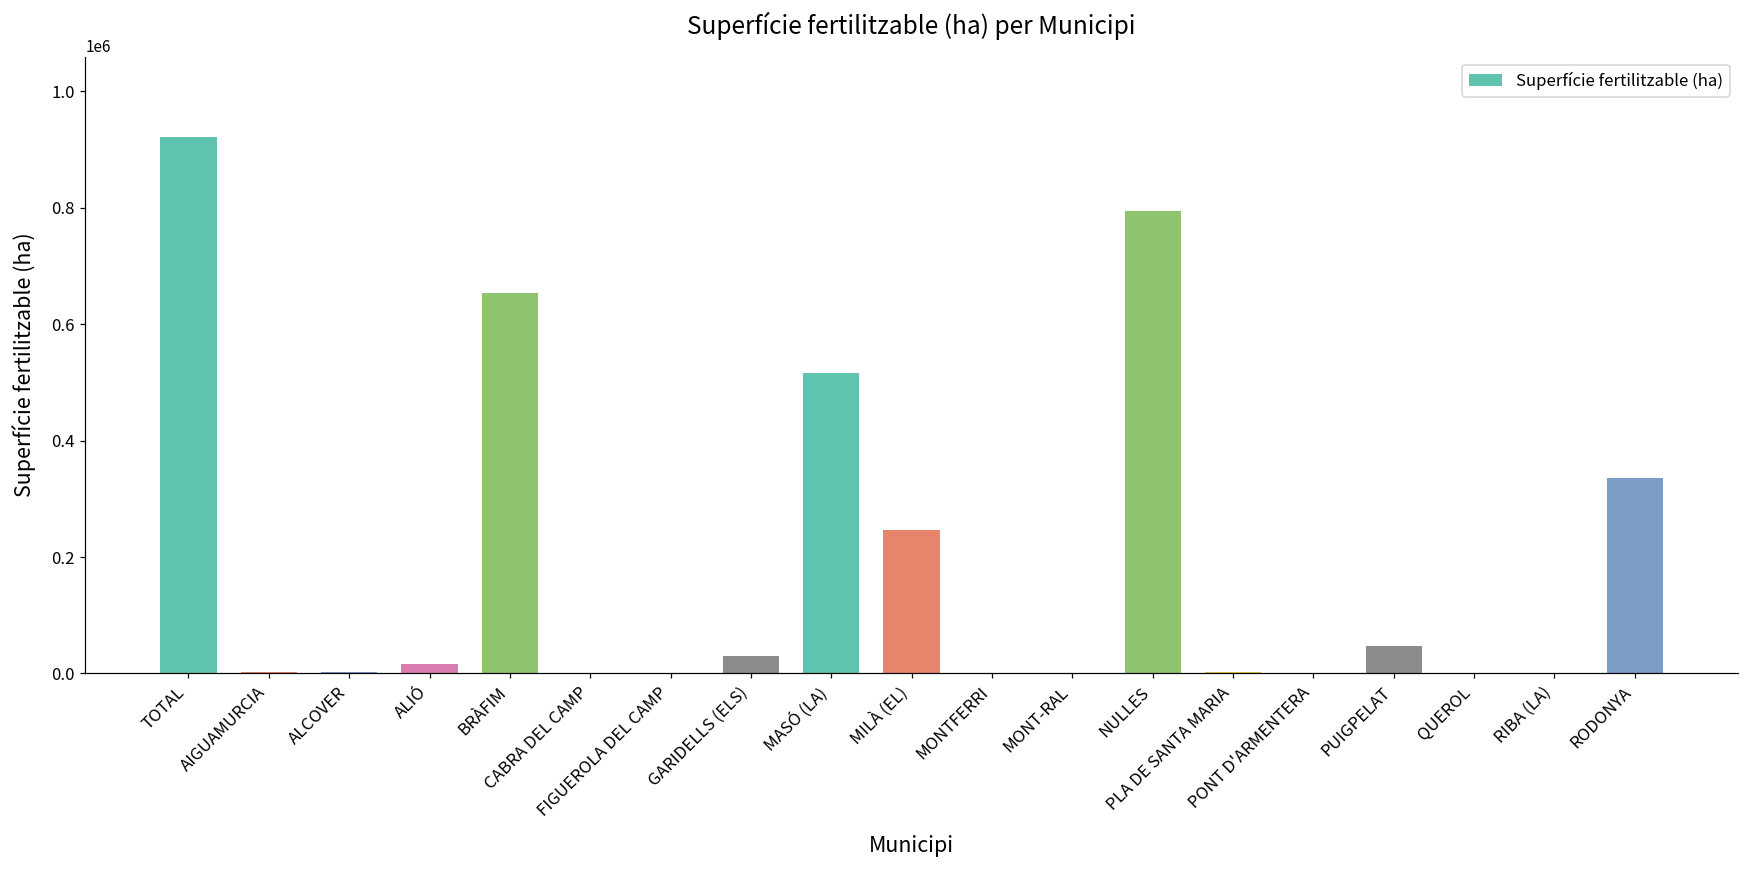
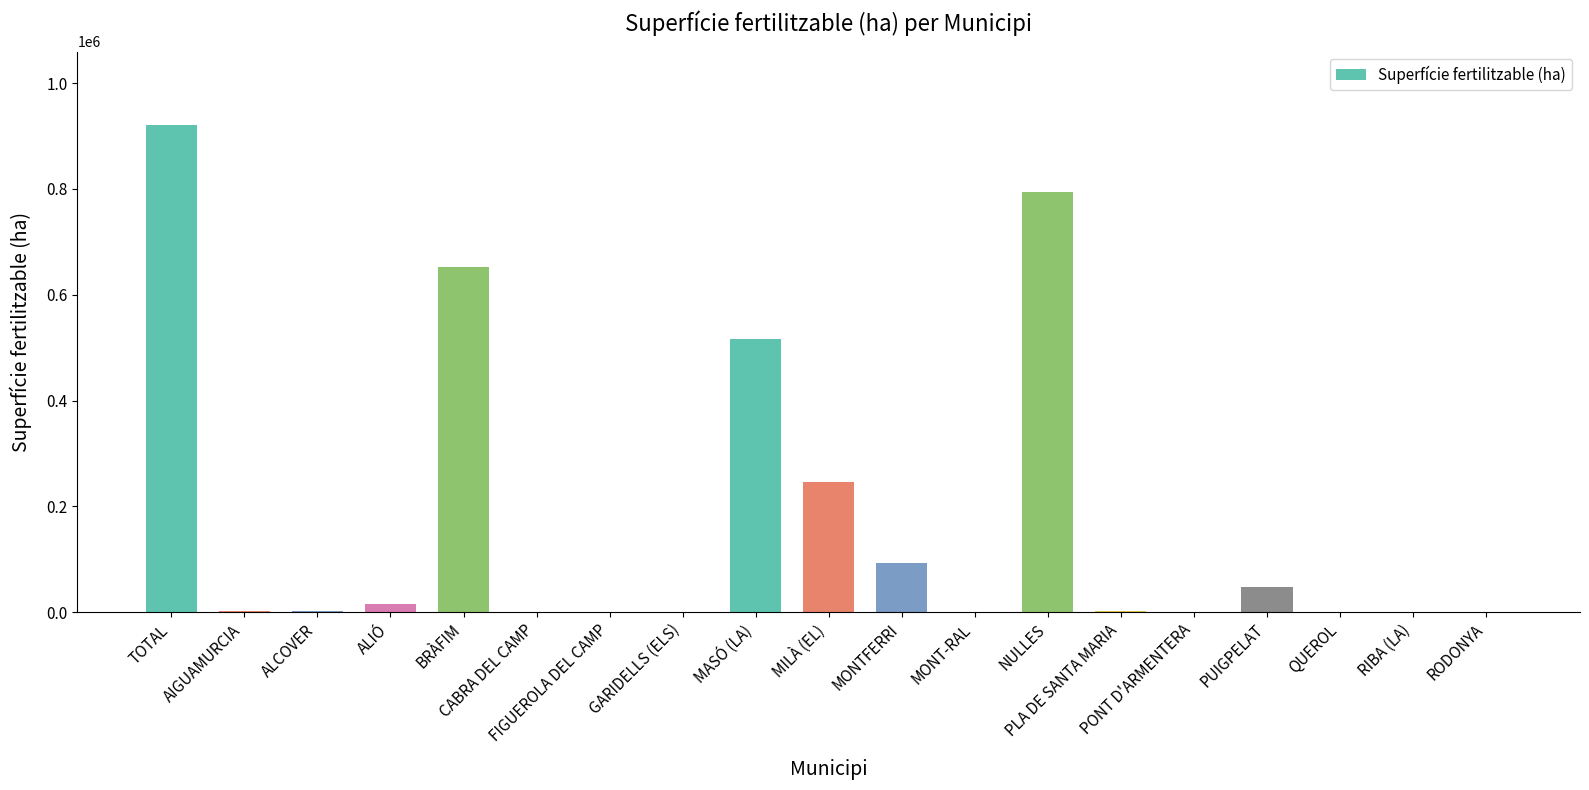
GARIDELLS (ELS): 30000 -> 0
MONTFERRI: 0 -> 90000
RODONYA: 340000 -> 0
